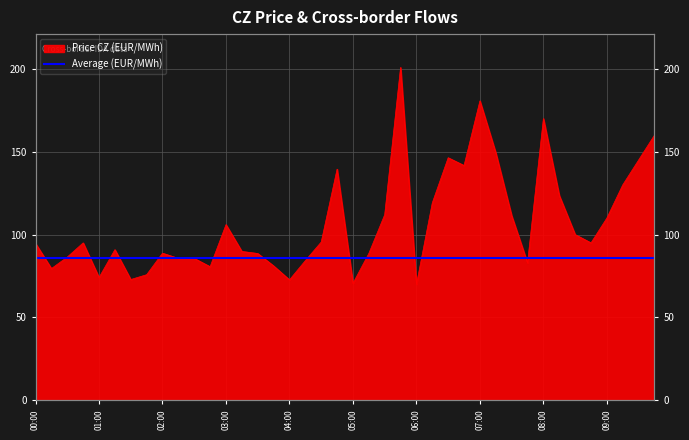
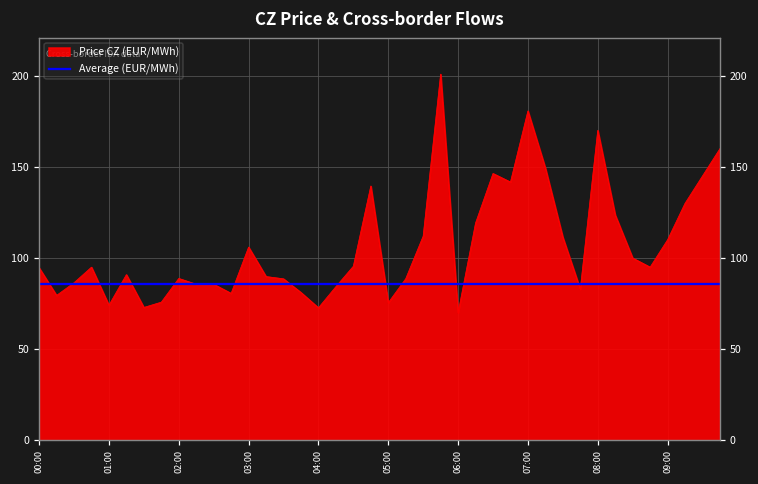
Price CZ (EUR/MWh), 05:00: 71 -> 76
